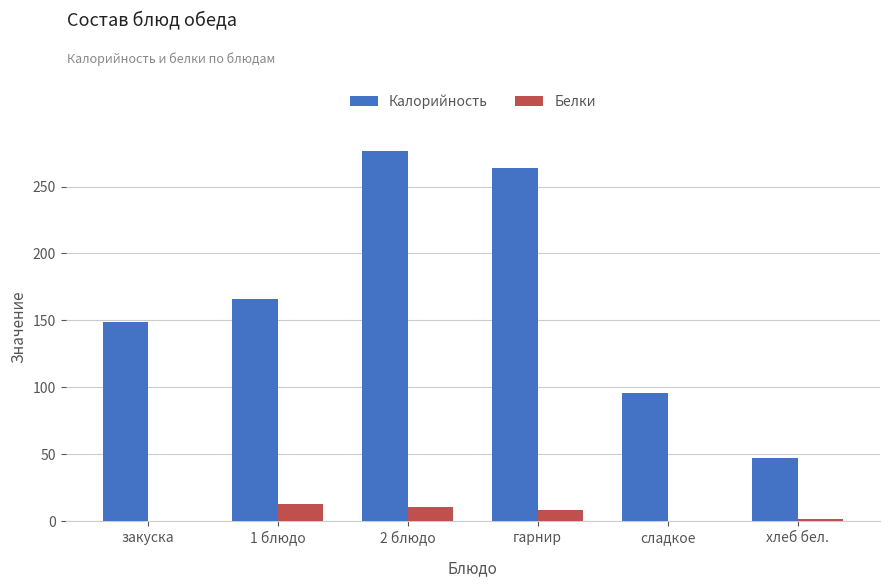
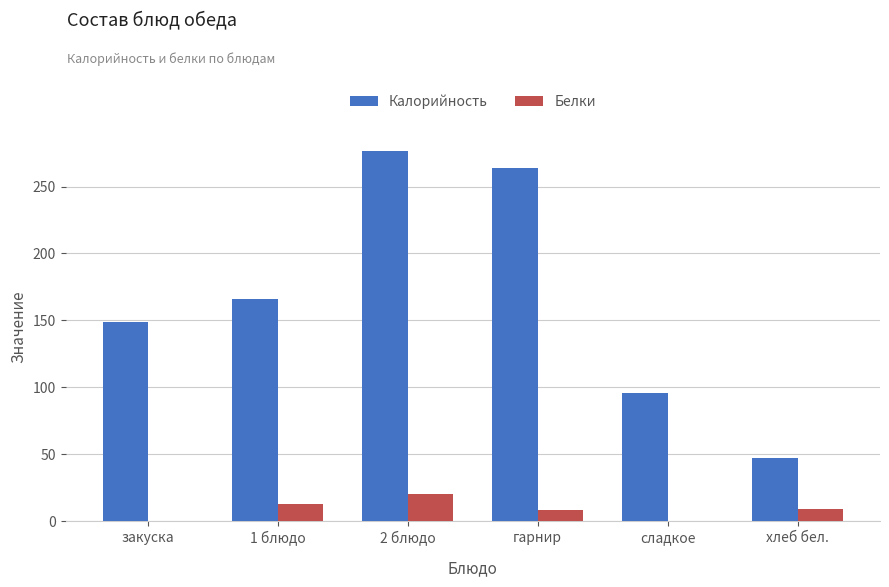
Белки, 2 блюдо: 10 -> 21
Белки, хлеб бел.: 2 -> 9
